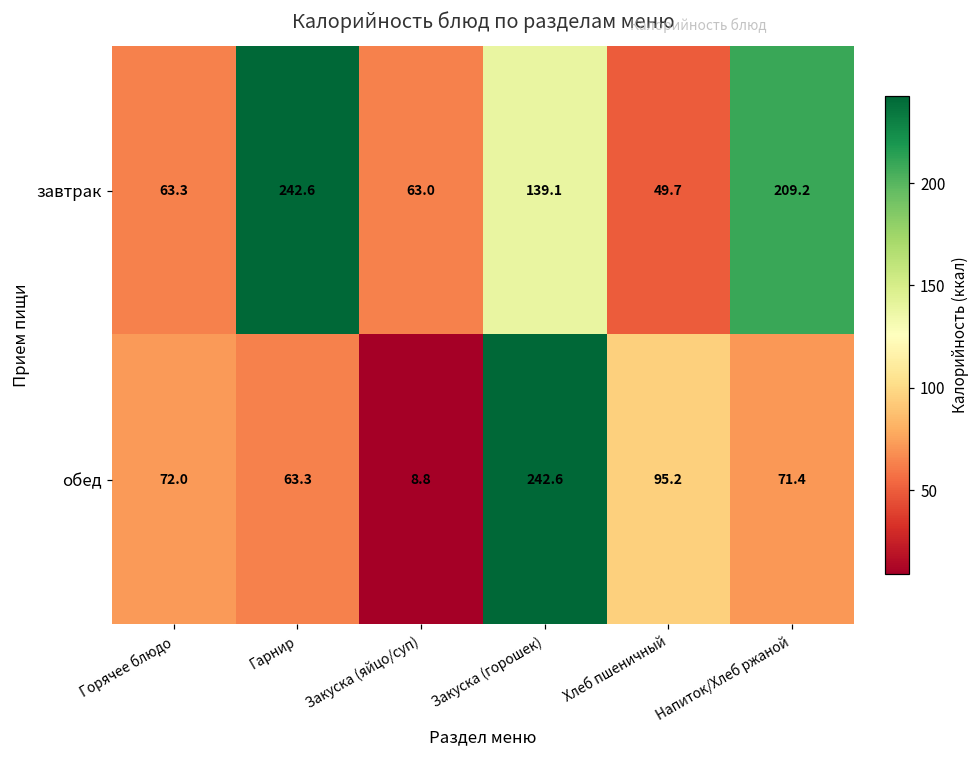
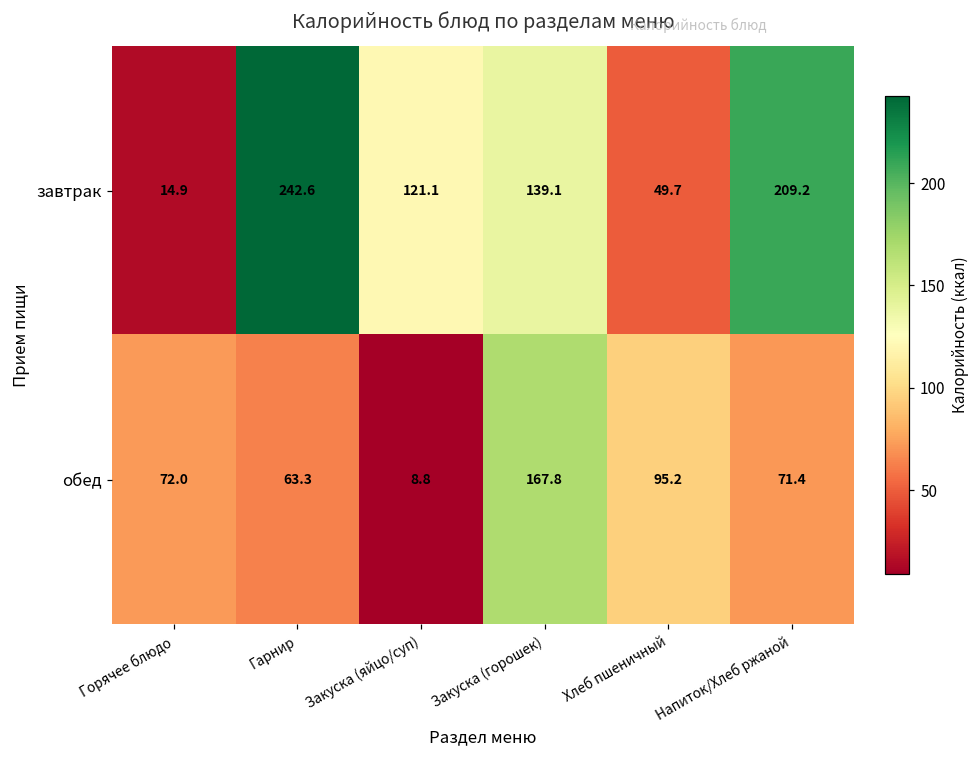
завтрак, Горячее блюдо: 63.3 -> 14.9
завтрак, Закуска (яйцо/суп): 63.0 -> 121.1
обед, Закуска (горошек): 242.6 -> 167.8
